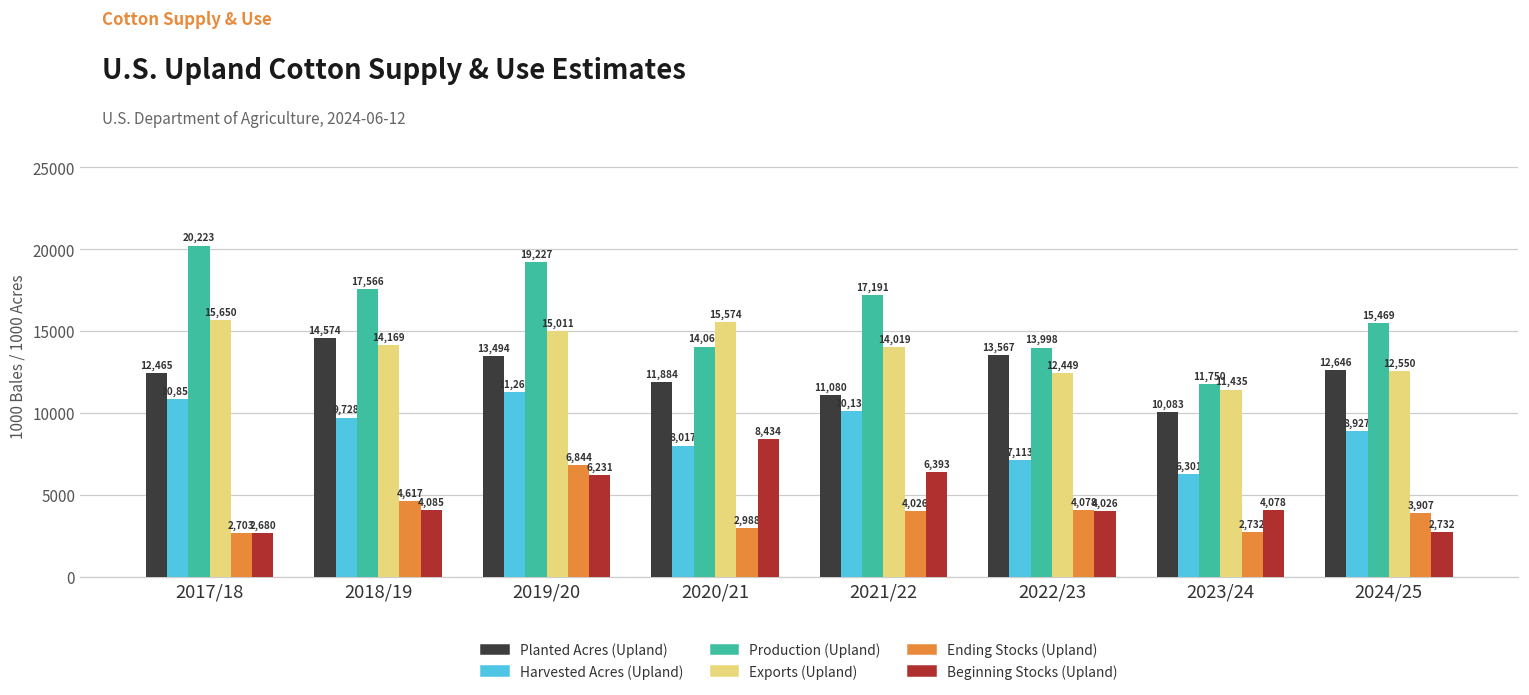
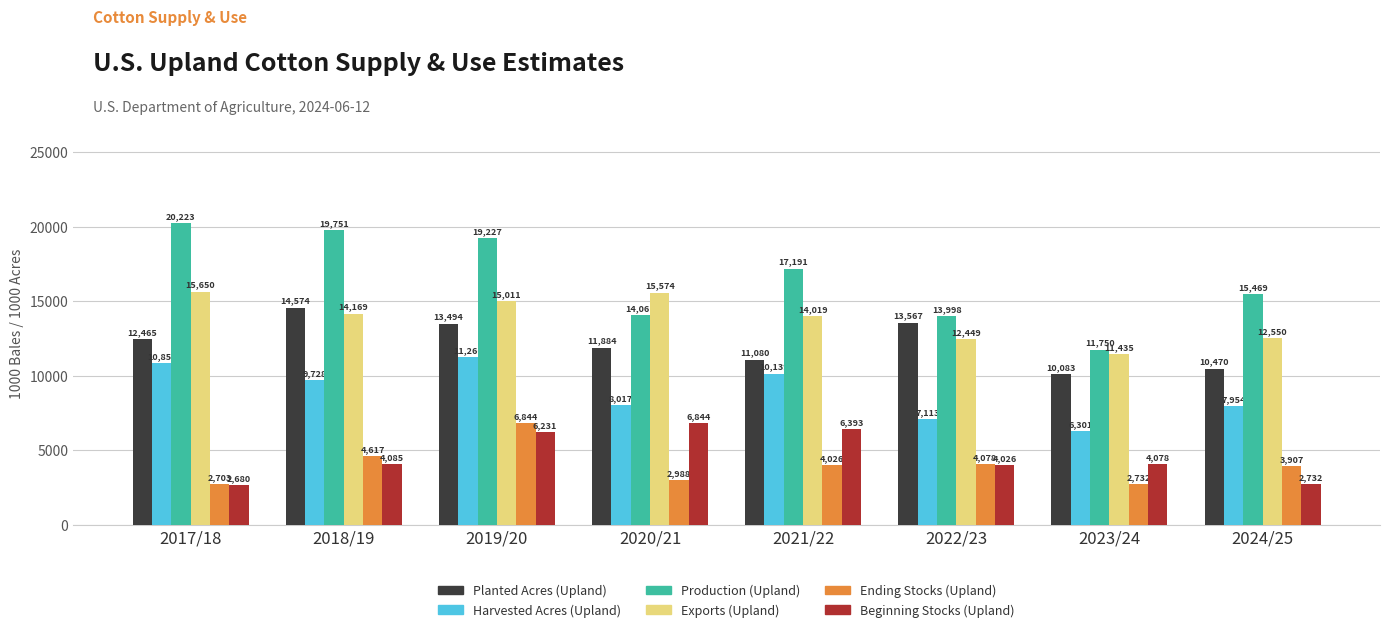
Production (Upland), 2018/19: 17,566 -> 19,751
Beginning Stocks (Upland), 2020/21: 8,434 -> 6,844
Planted Acres (Upland), 2024/25: 12,646 -> 10,470
Harvested Acres (Upland), 2024/25: 8,927 -> 7,954
